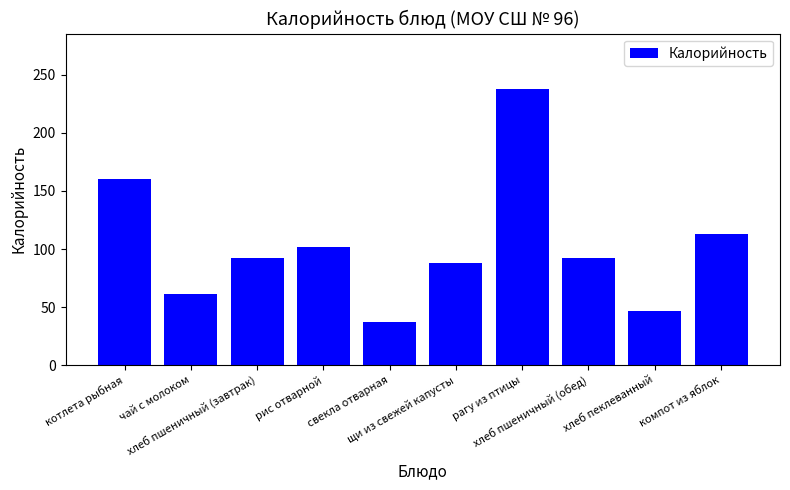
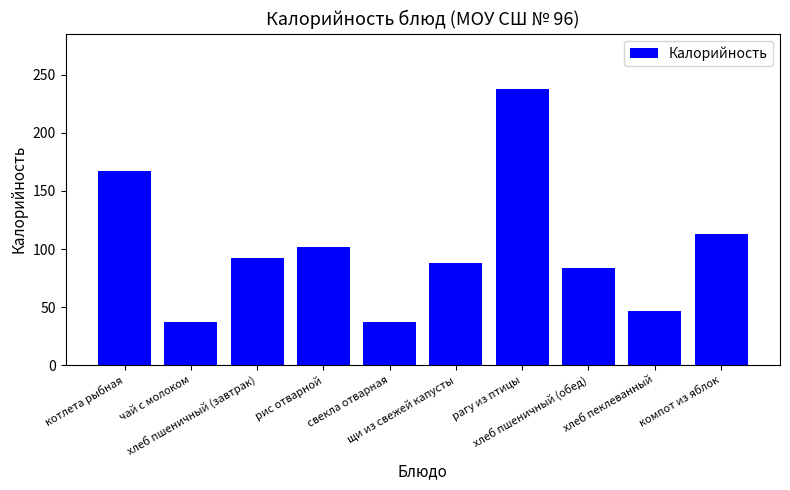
котлета рыбная: 160 -> 167
чай с молоком: 61 -> 37
хлеб пшеничный (обед): 92 -> 84
